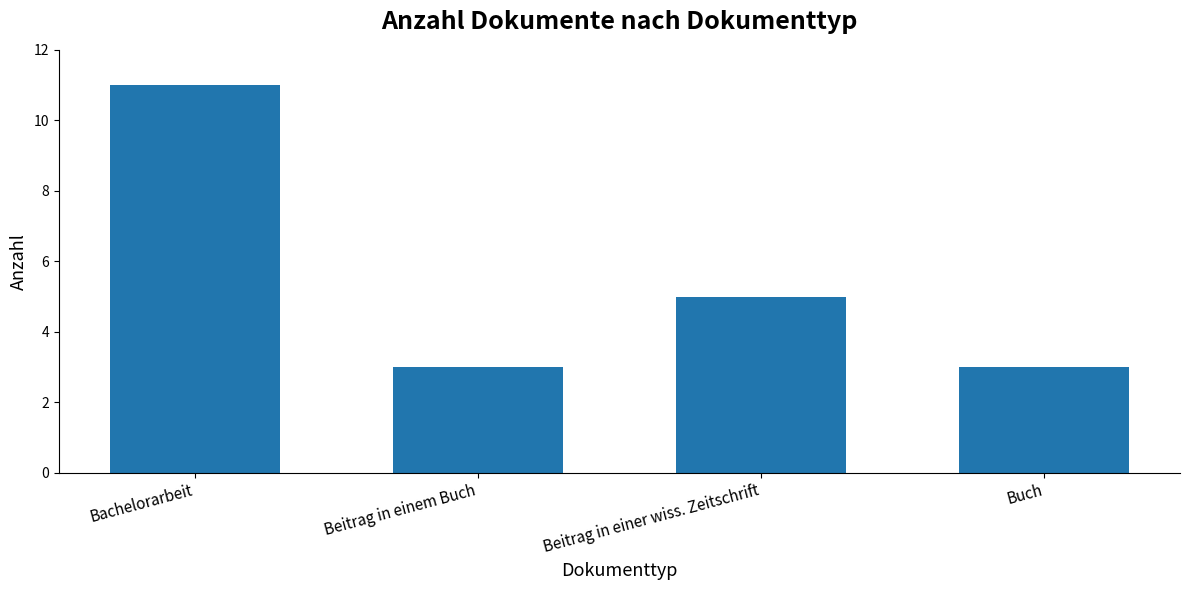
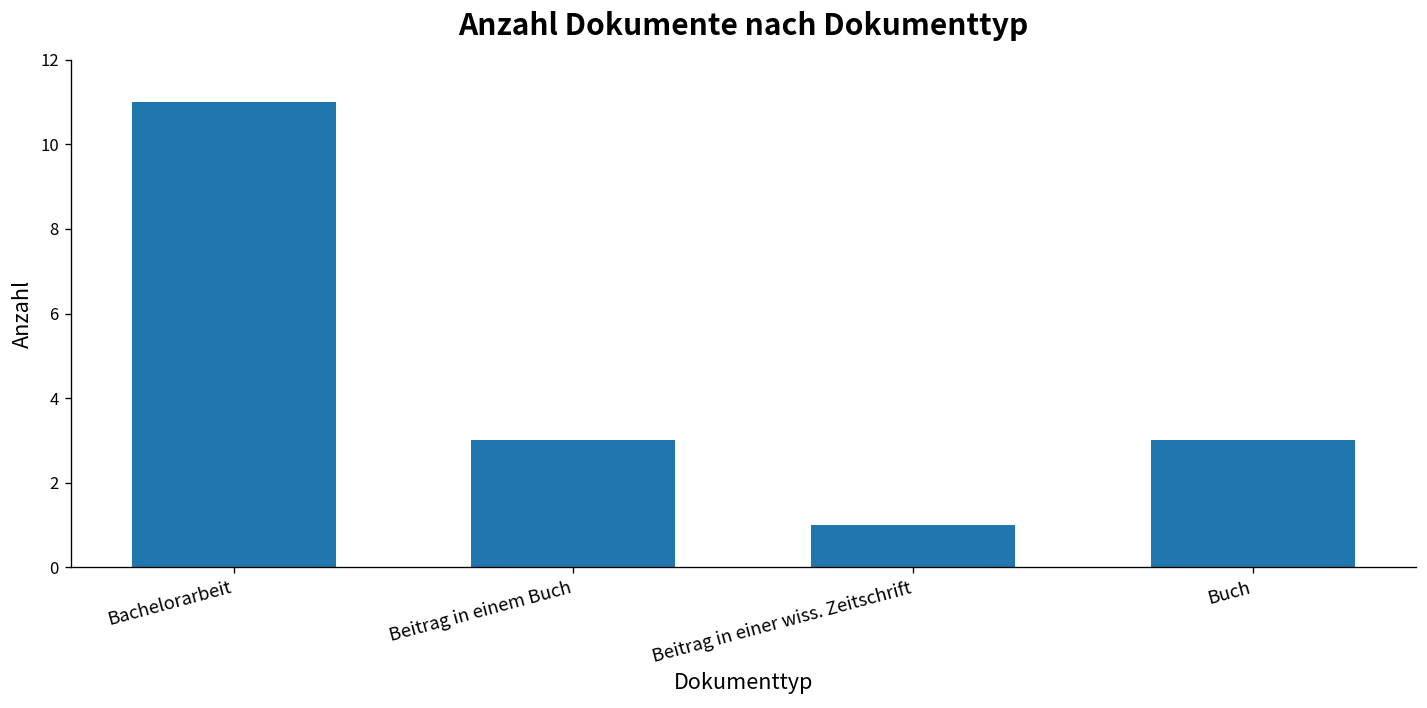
Beitrag in einer wiss. Zeitschrift: 5 -> 1
